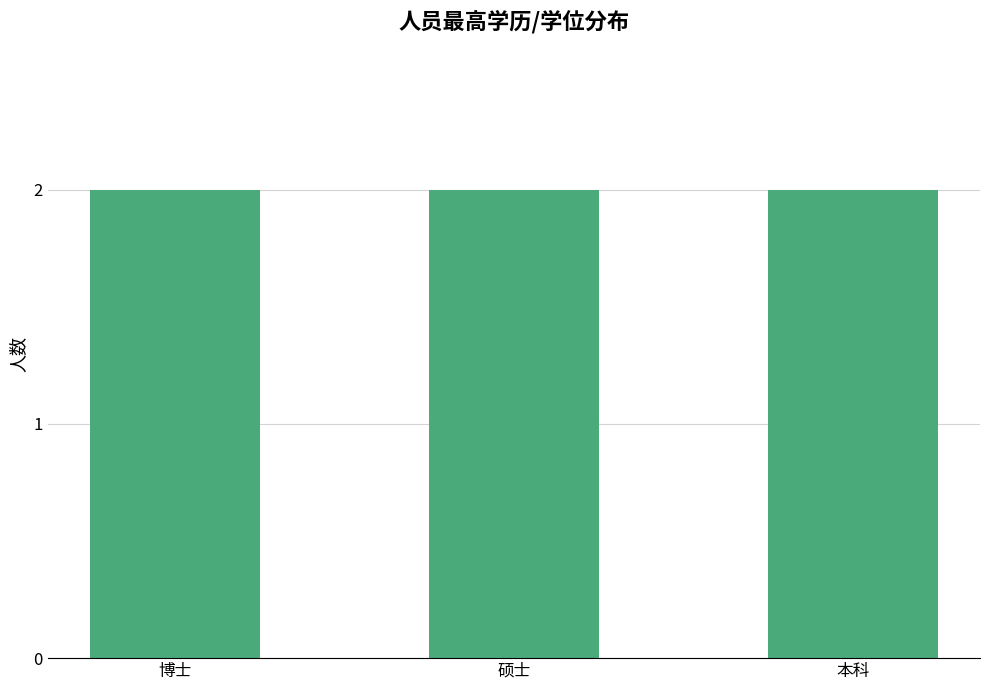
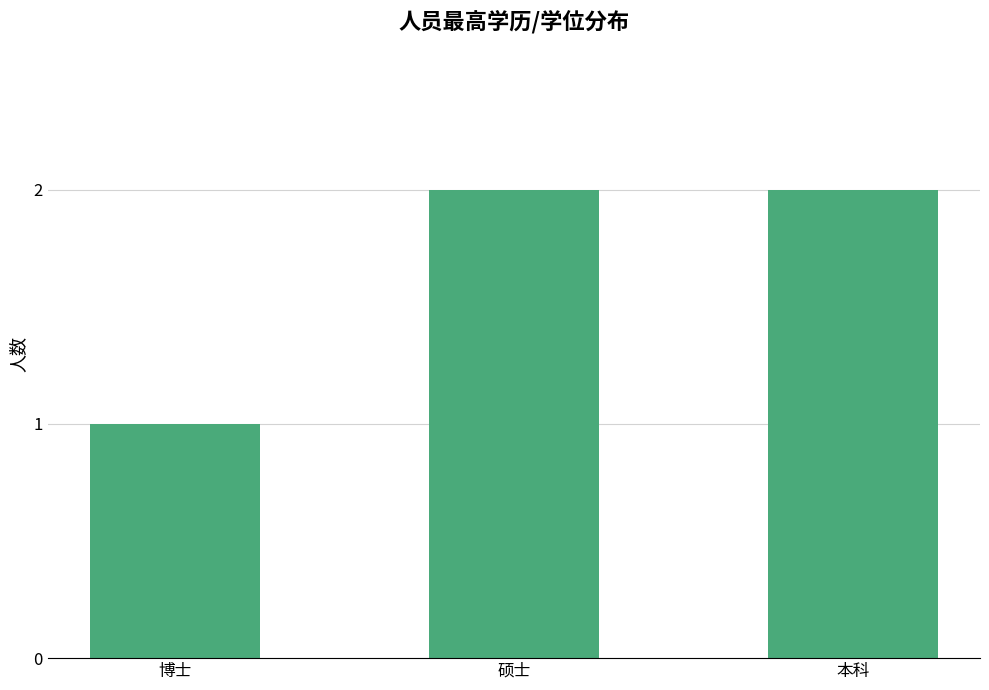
博士: 2 -> 1
